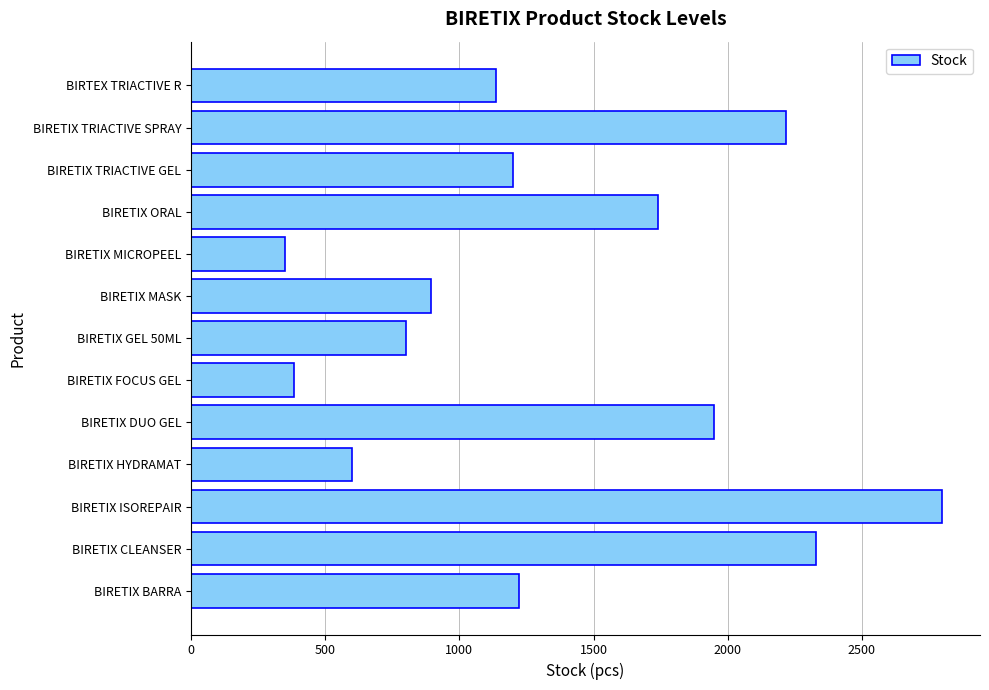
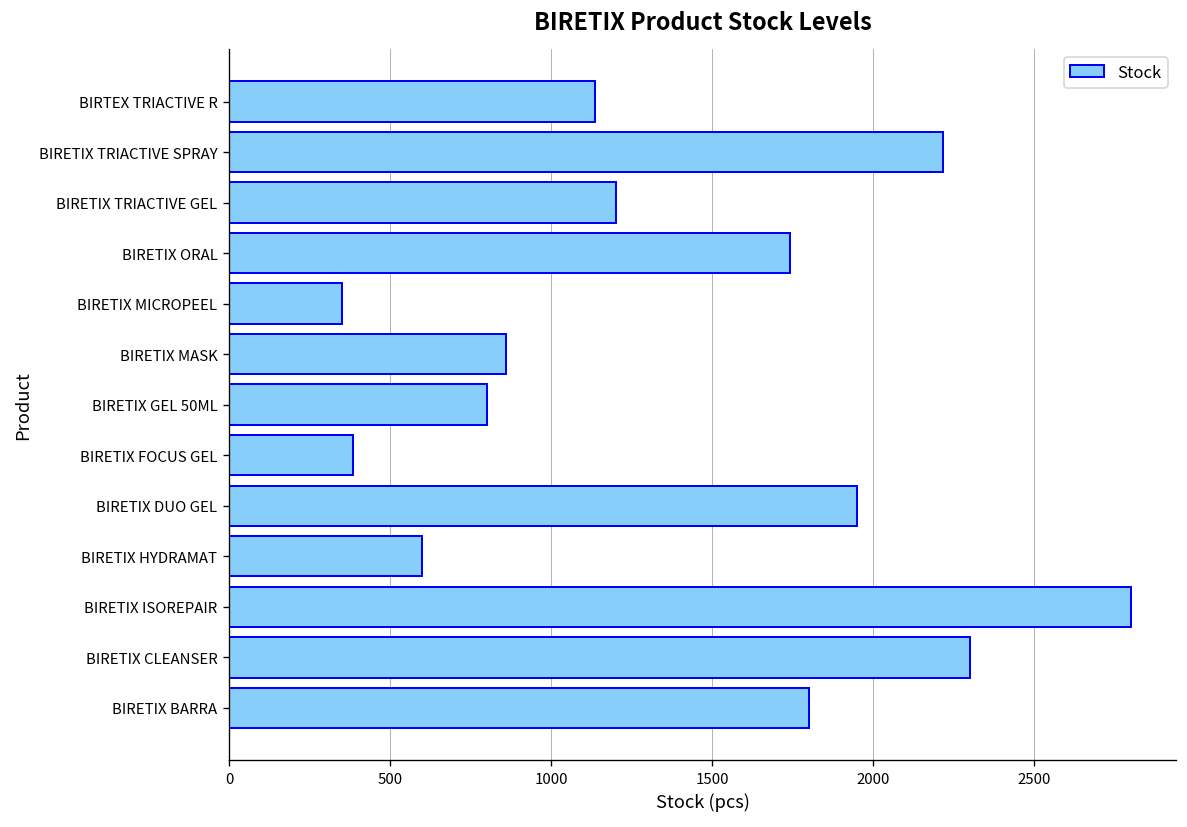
BIRETIX MASK: 890 -> 860
BIRETIX CLEANSER: 2330 -> 2300
BIRETIX BARRA: 1220 -> 1800
